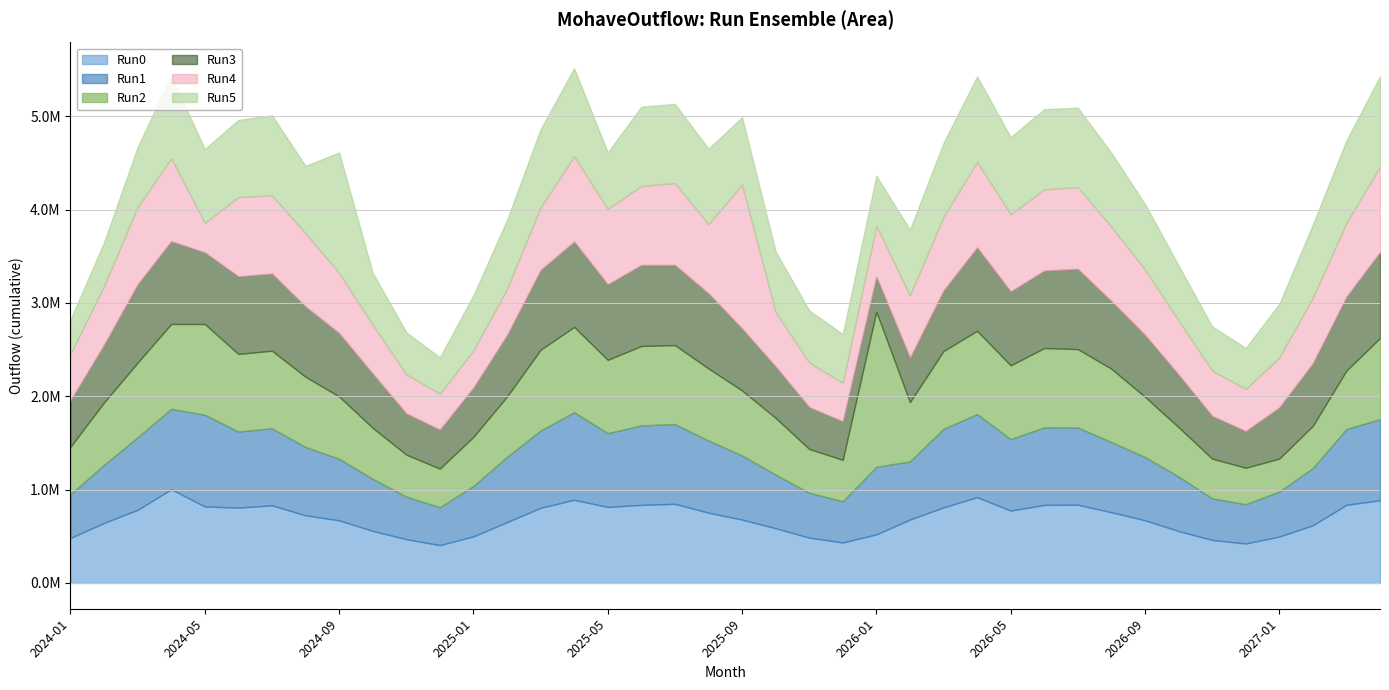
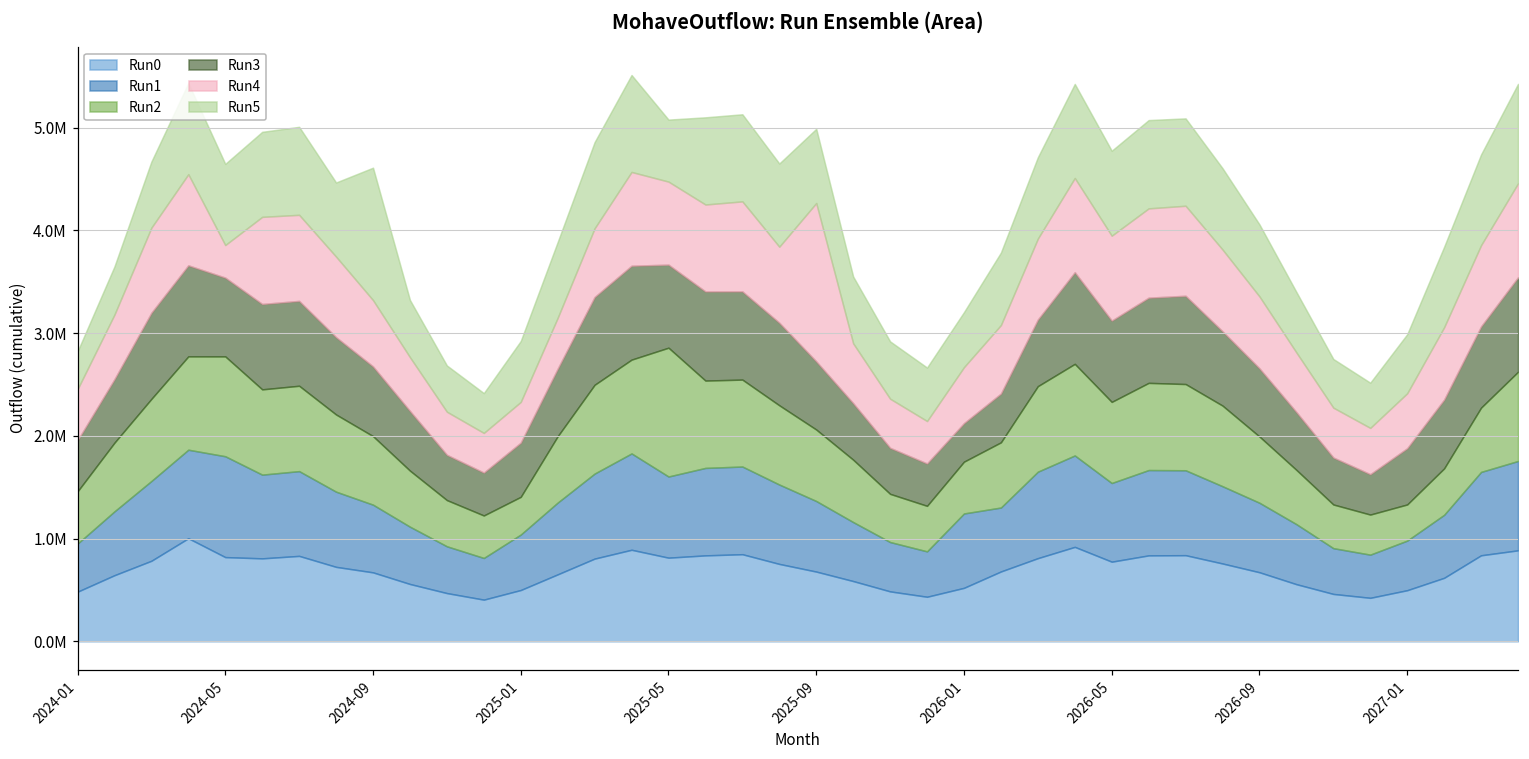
Run2, 2025-01: 500000 -> 400000
Run2, 2025-05: 800000 -> 1300000
Run2, 2026-01: 1700000 -> 500000
